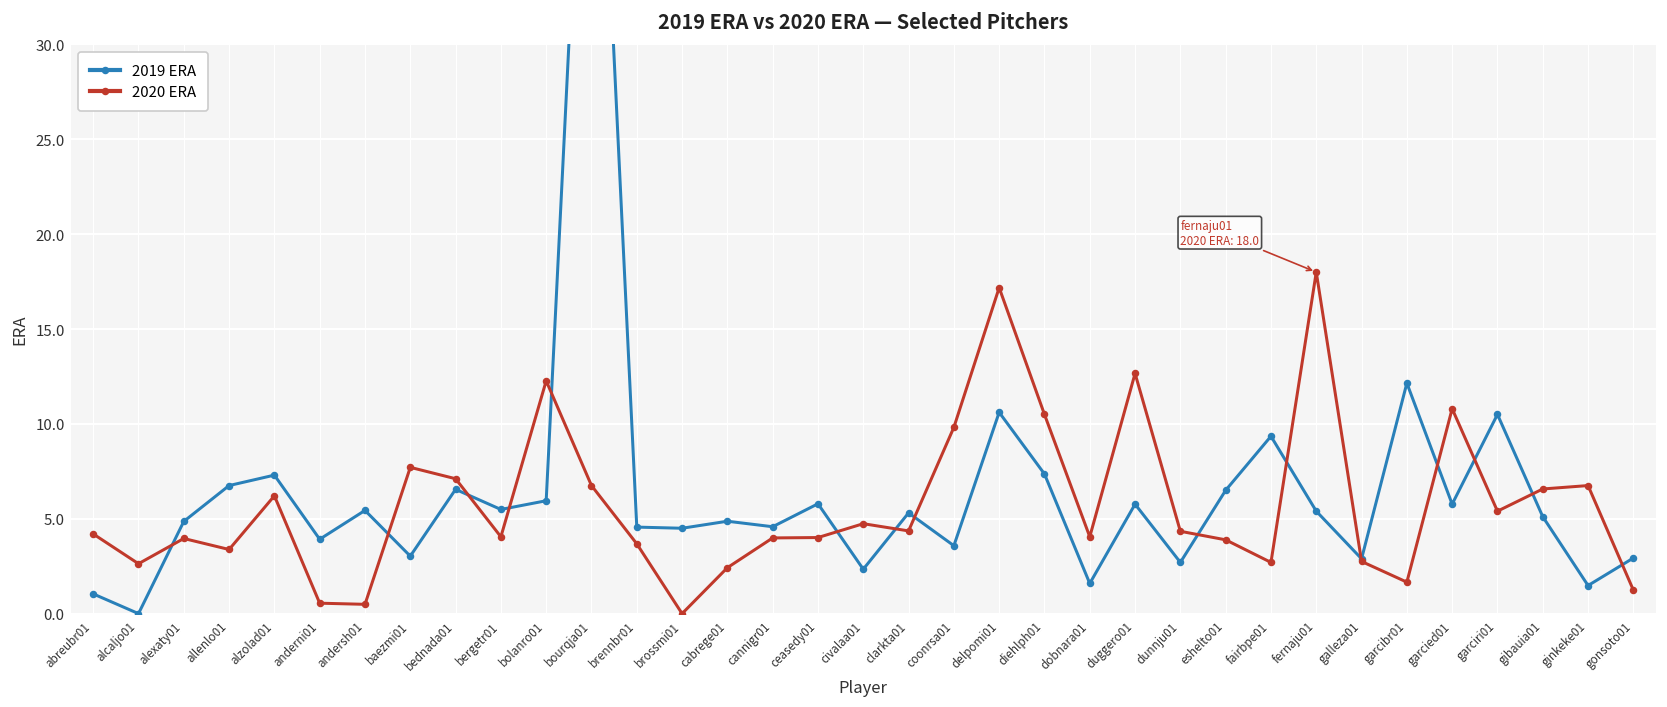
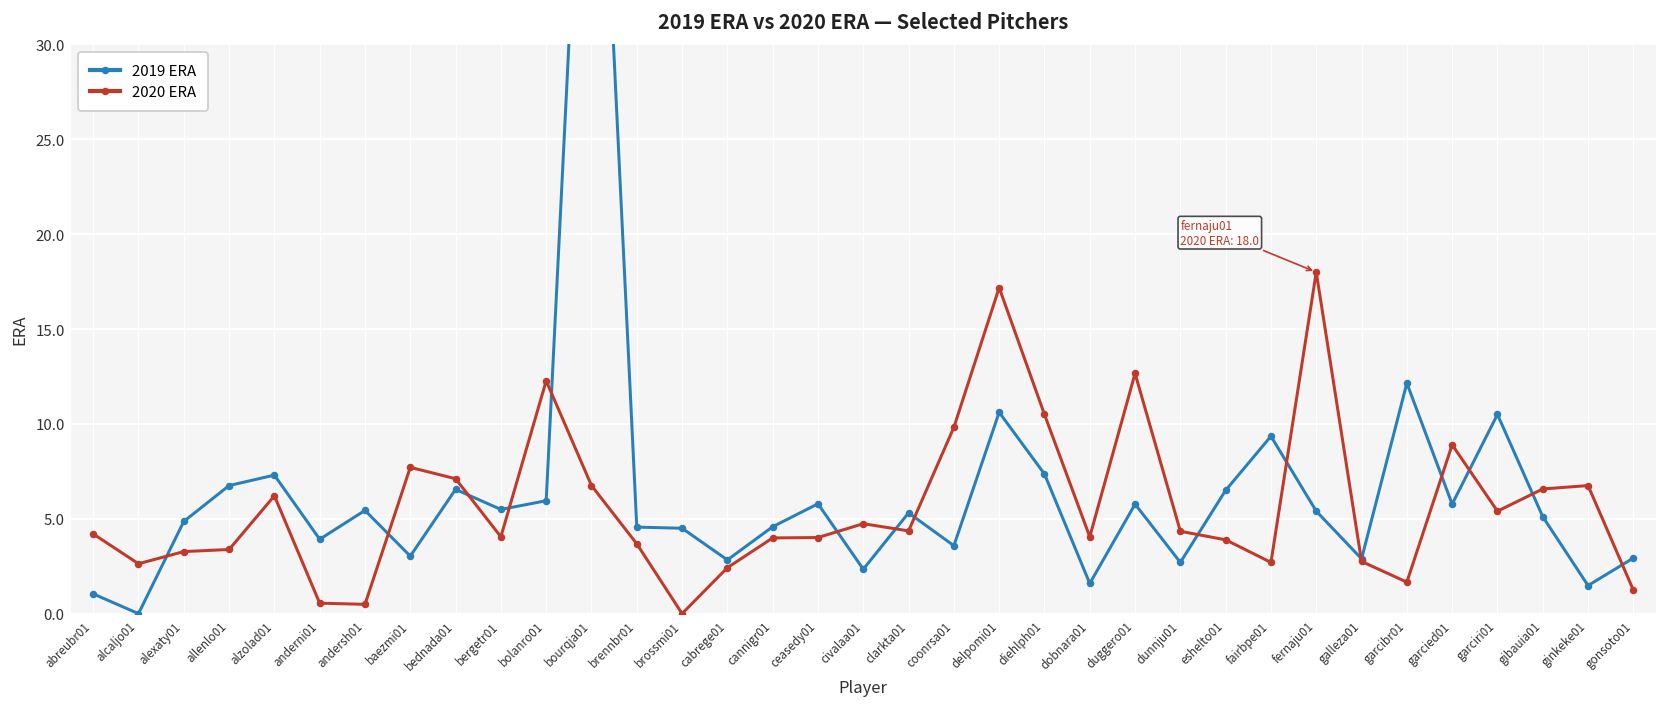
2020 ERA, alexaty01: 4.0 -> 3.3
2019 ERA, cabrege01: 4.9 -> 2.8
2020 ERA, garcied01: 10.8 -> 8.9
